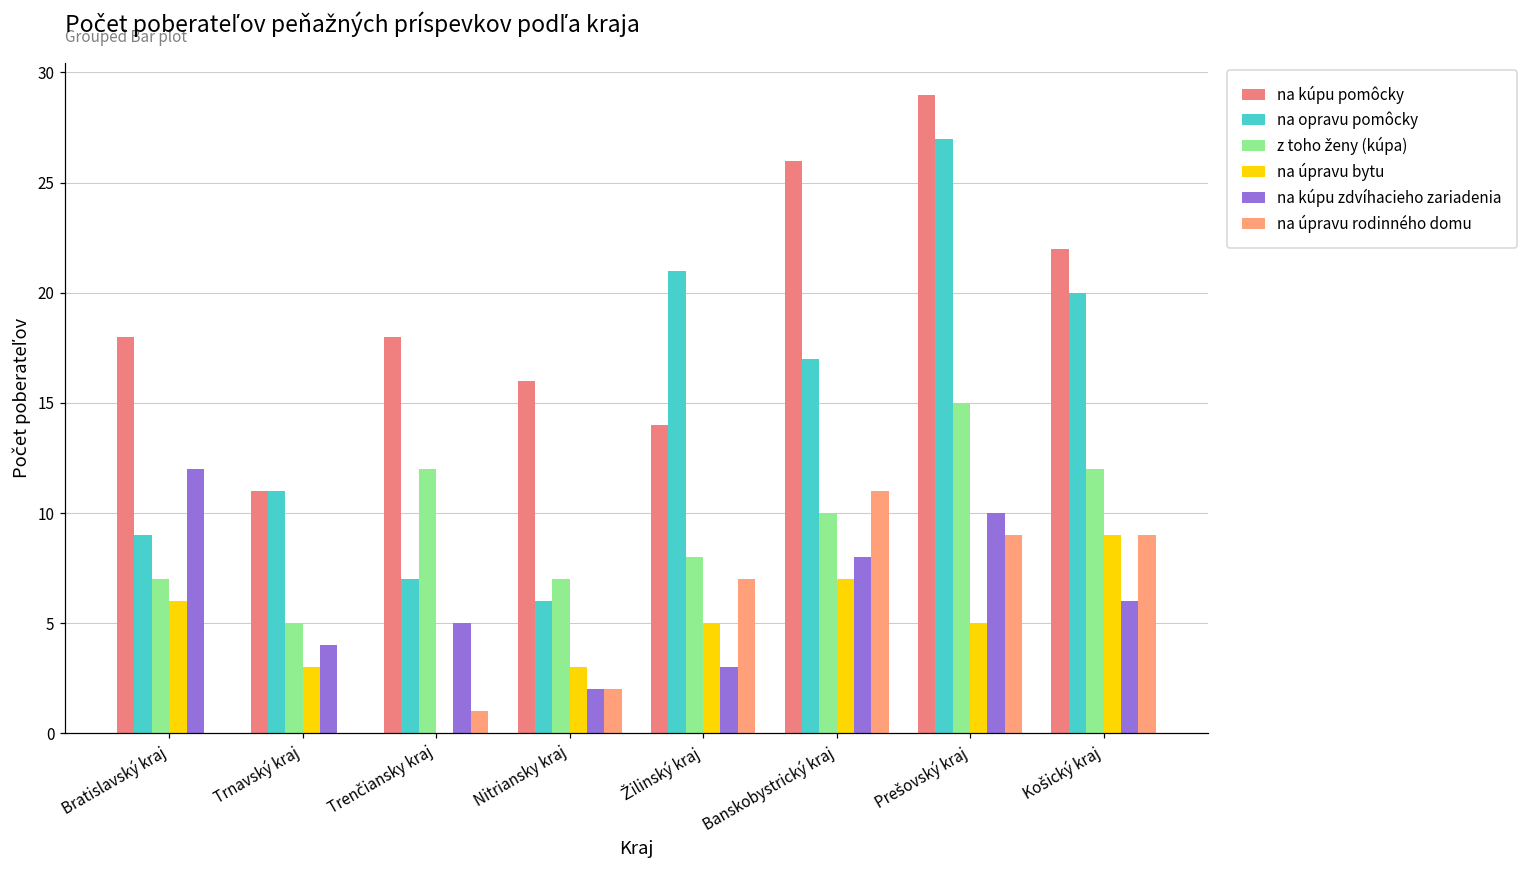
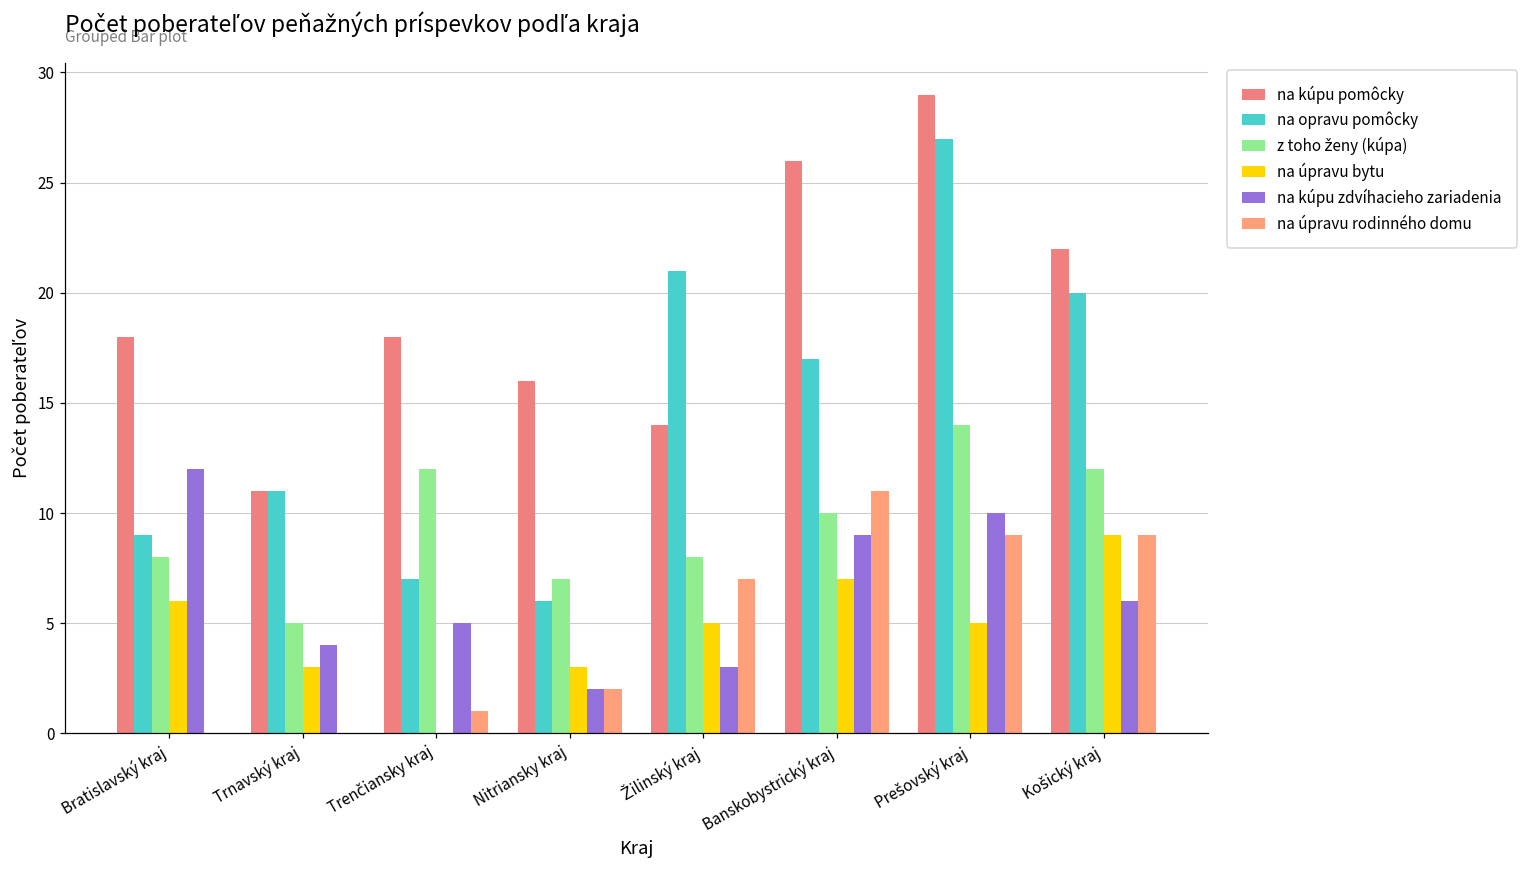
z toho ženy (kúpa), Bratislavský kraj: 7 -> 8
na kúpu zdvíhacieho zariadenia, Banskobystrický kraj: 8 -> 9
z toho ženy (kúpa), Prešovský kraj: 15 -> 14
